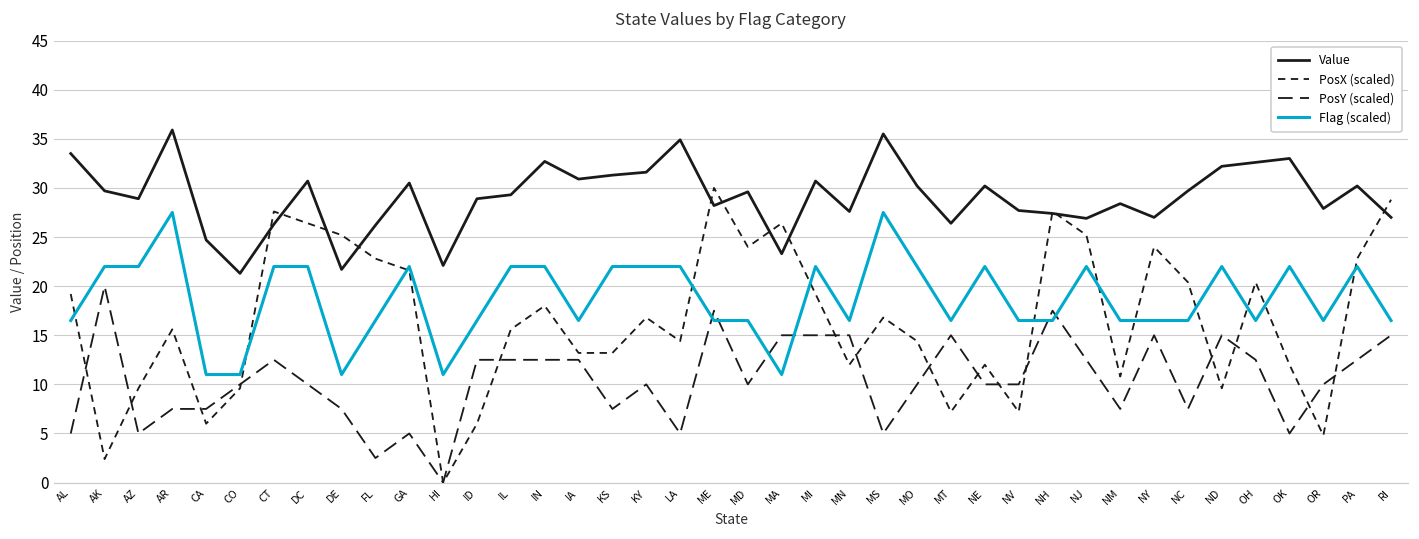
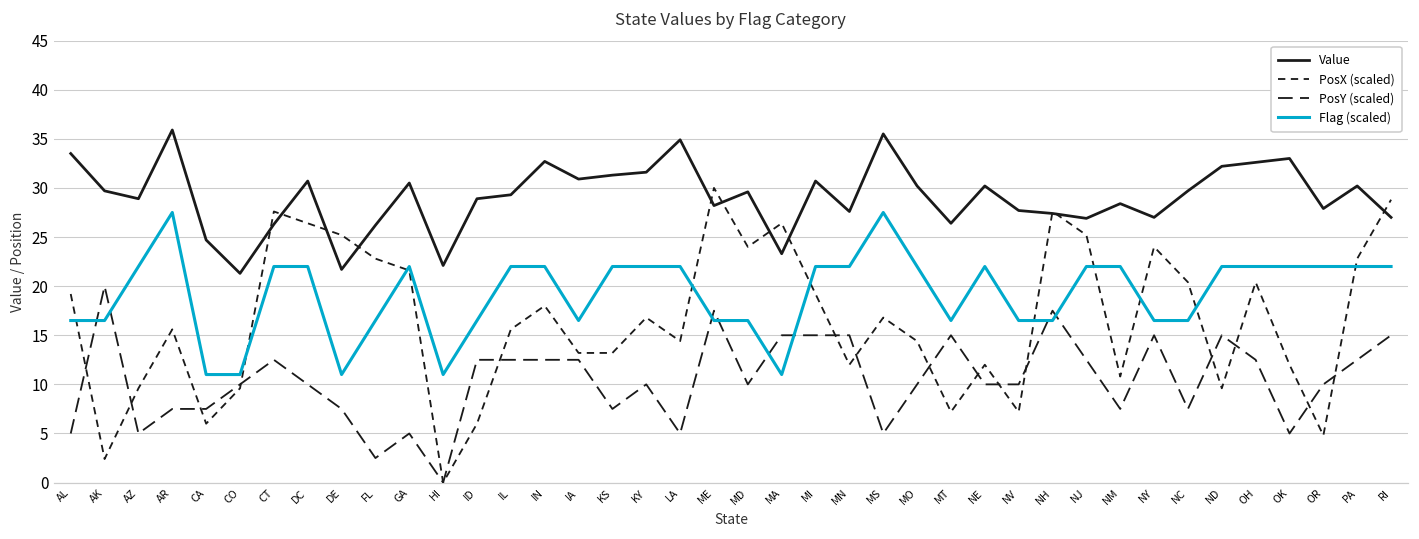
Flag (scaled), AK: 22 -> 17
Flag (scaled), MN: 17 -> 22
Flag (scaled), NM: 17 -> 22
Flag (scaled), OH: 17 -> 22
Flag (scaled), OR: 17 -> 22
Flag (scaled), RI: 17 -> 22
